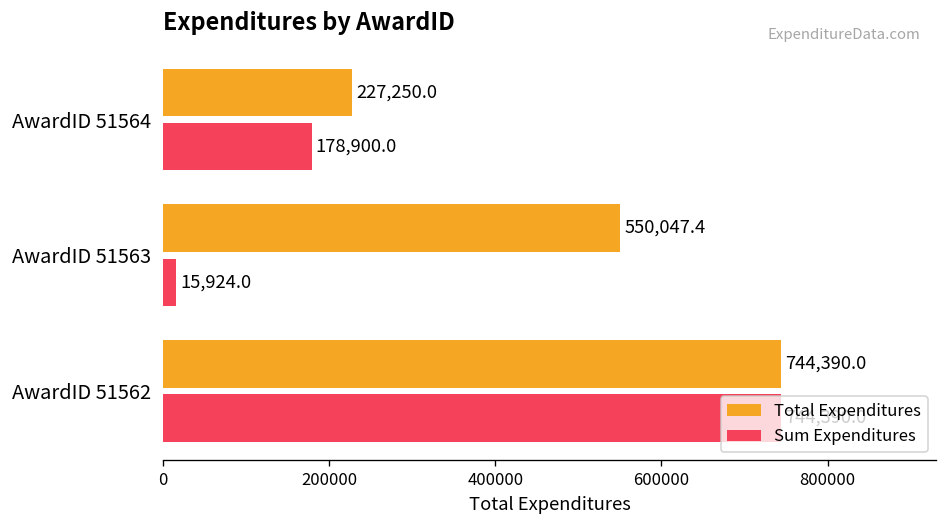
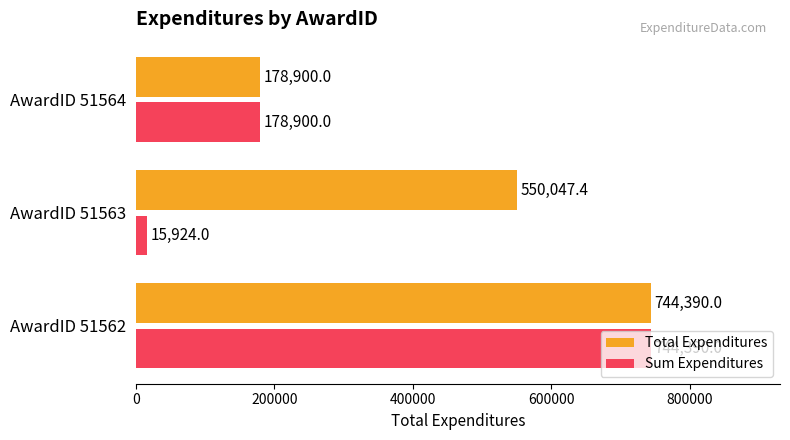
Total Expenditures, AwardID 51564: 227,250.0 -> 178,900.0
